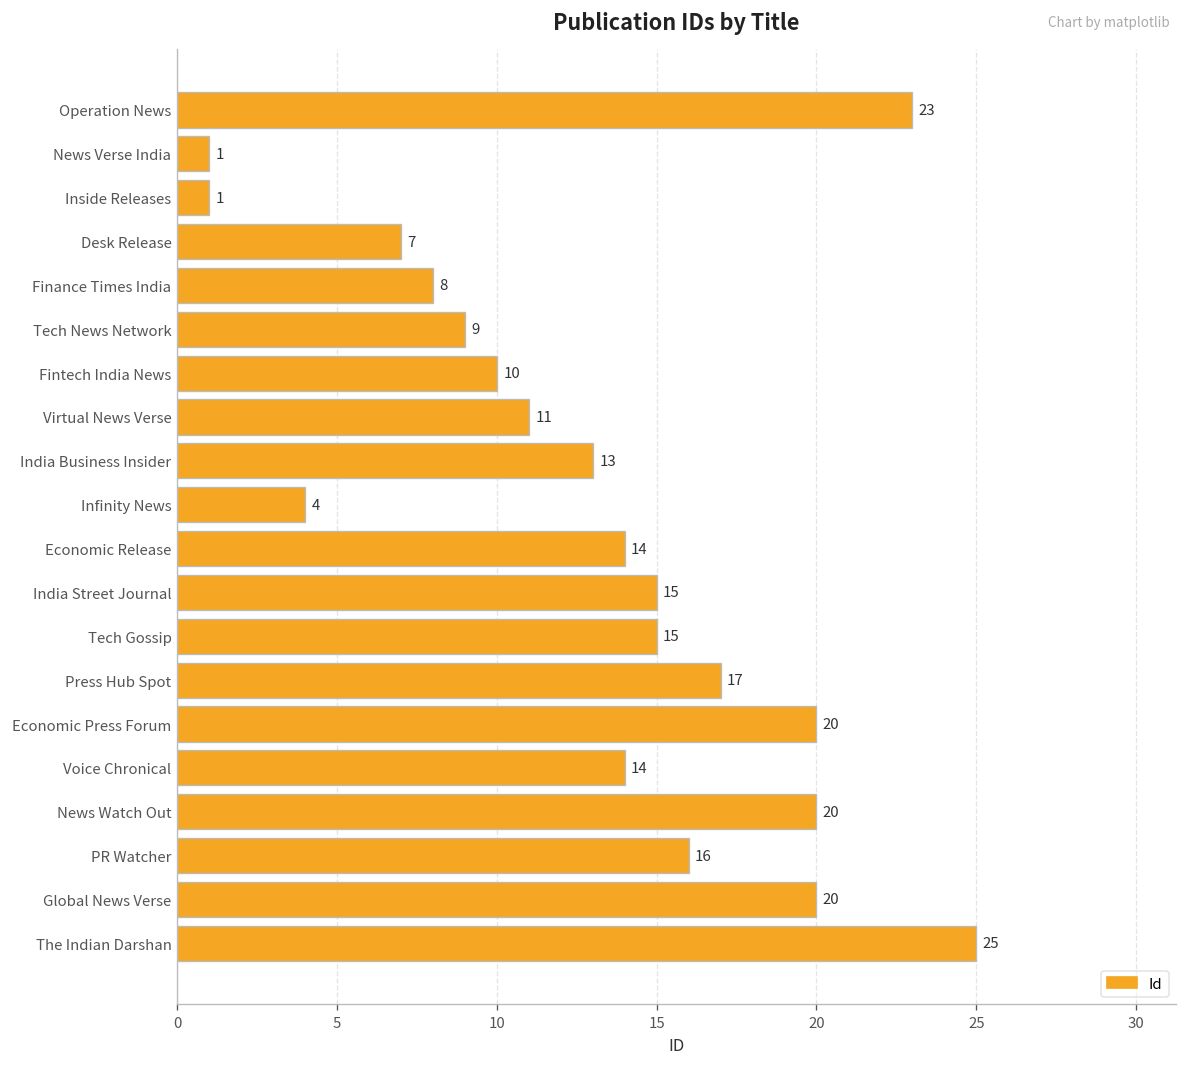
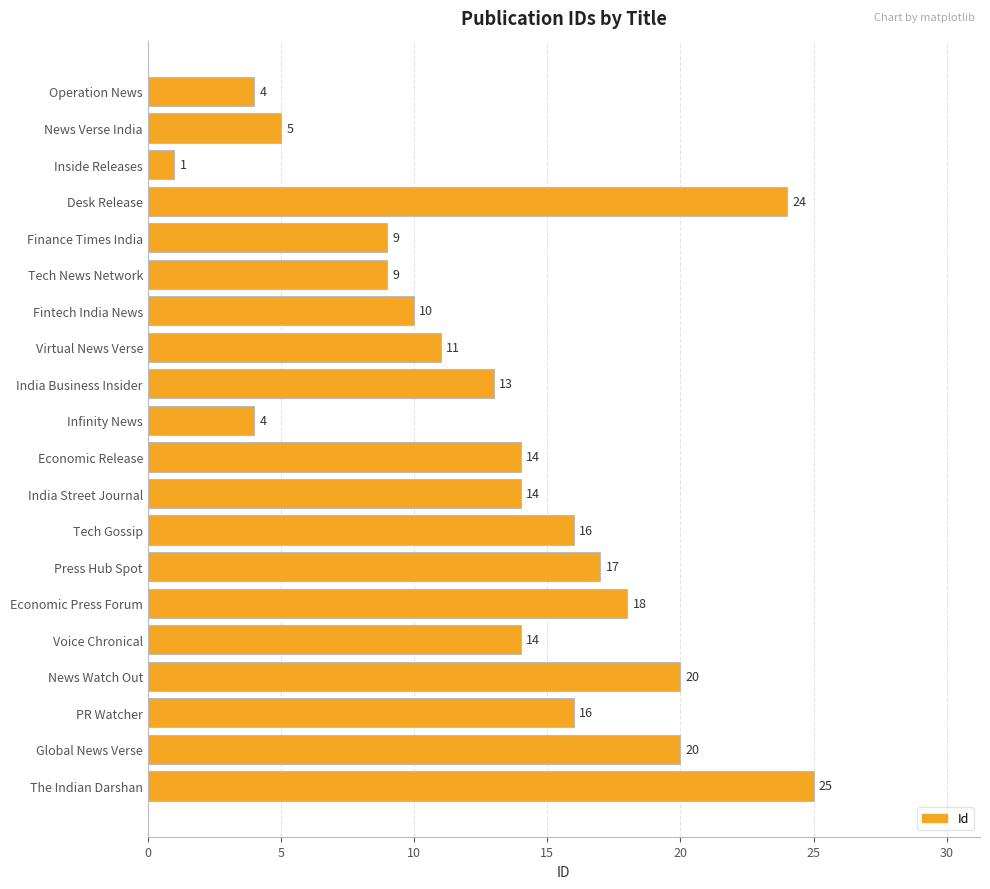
Operation News: 23 -> 4
News Verse India: 1 -> 5
Desk Release: 7 -> 24
Finance Times India: 8 -> 9
India Street Journal: 15 -> 14
Tech Gossip: 15 -> 16
Economic Press Forum: 20 -> 18
